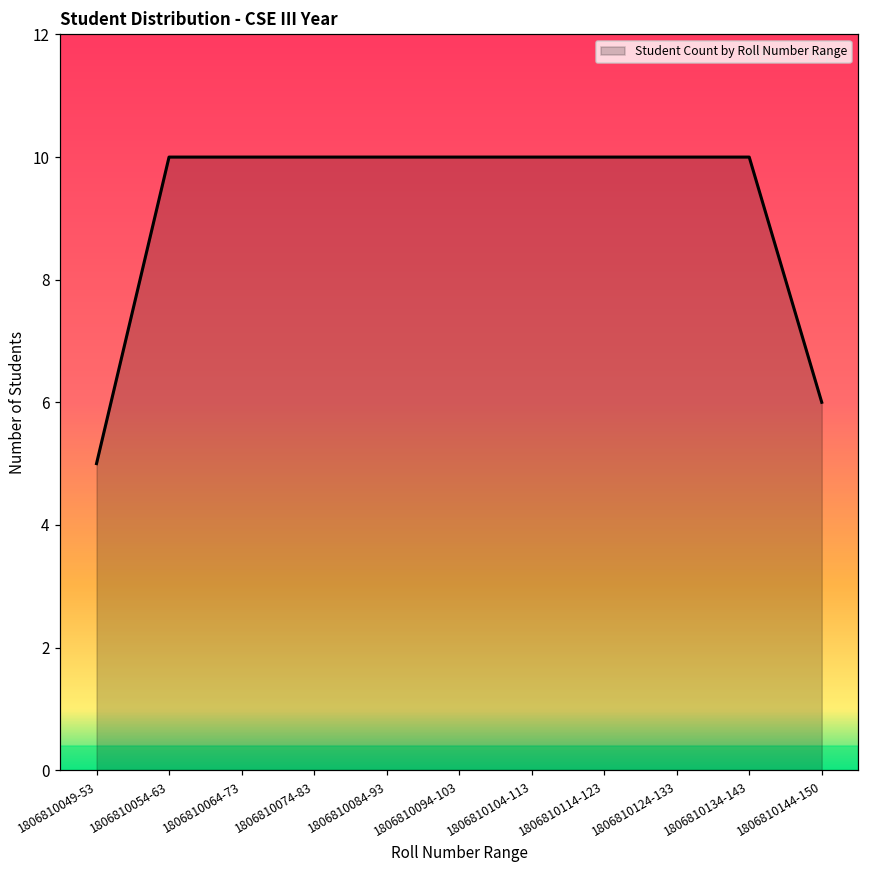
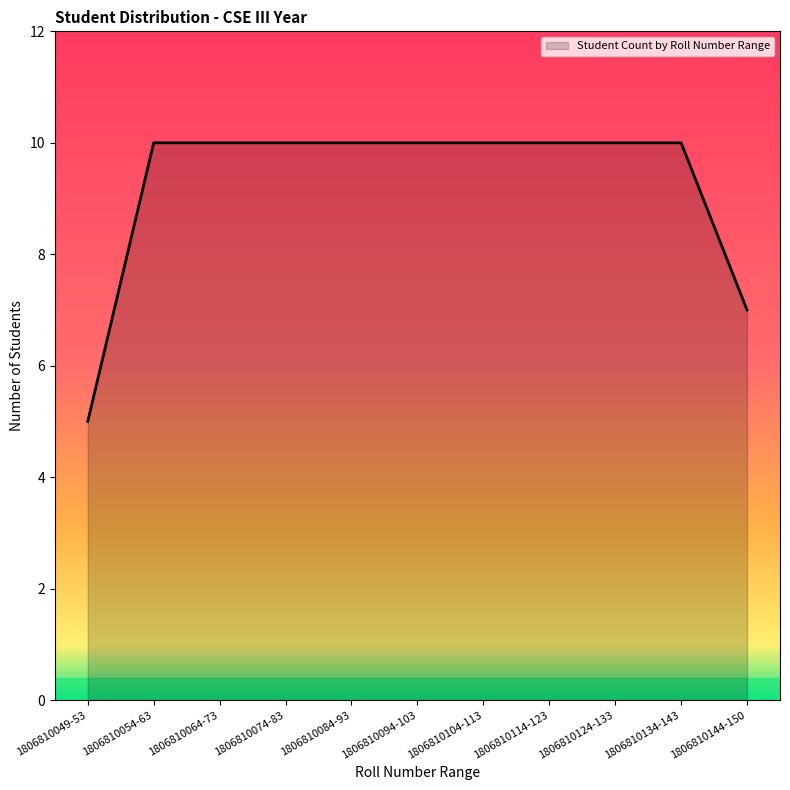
1806810144-150: 6 -> 7
